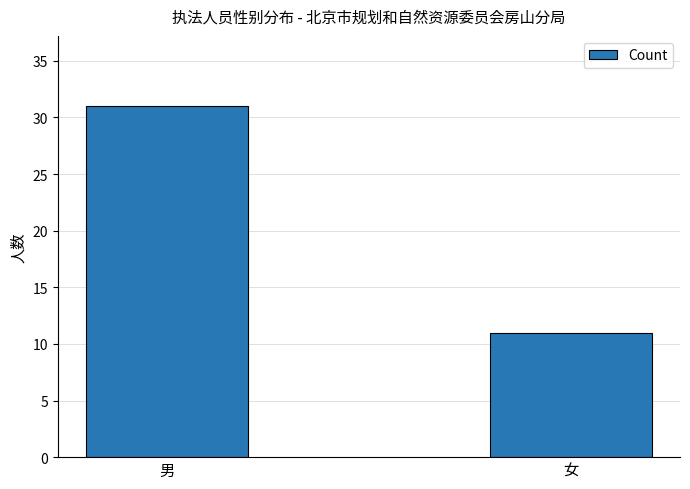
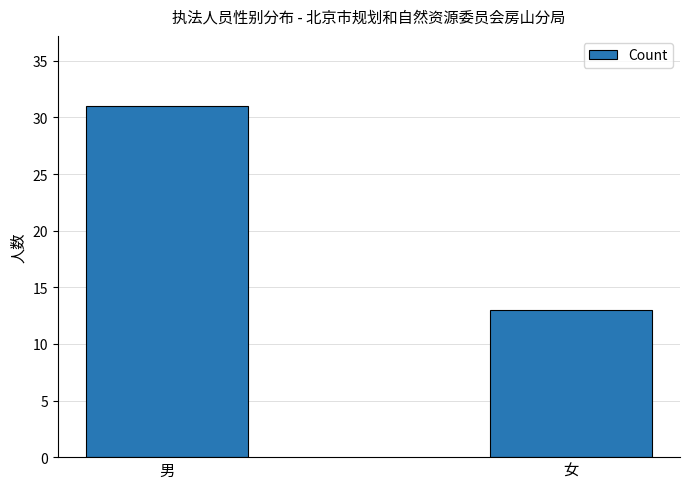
女: 11 -> 13
